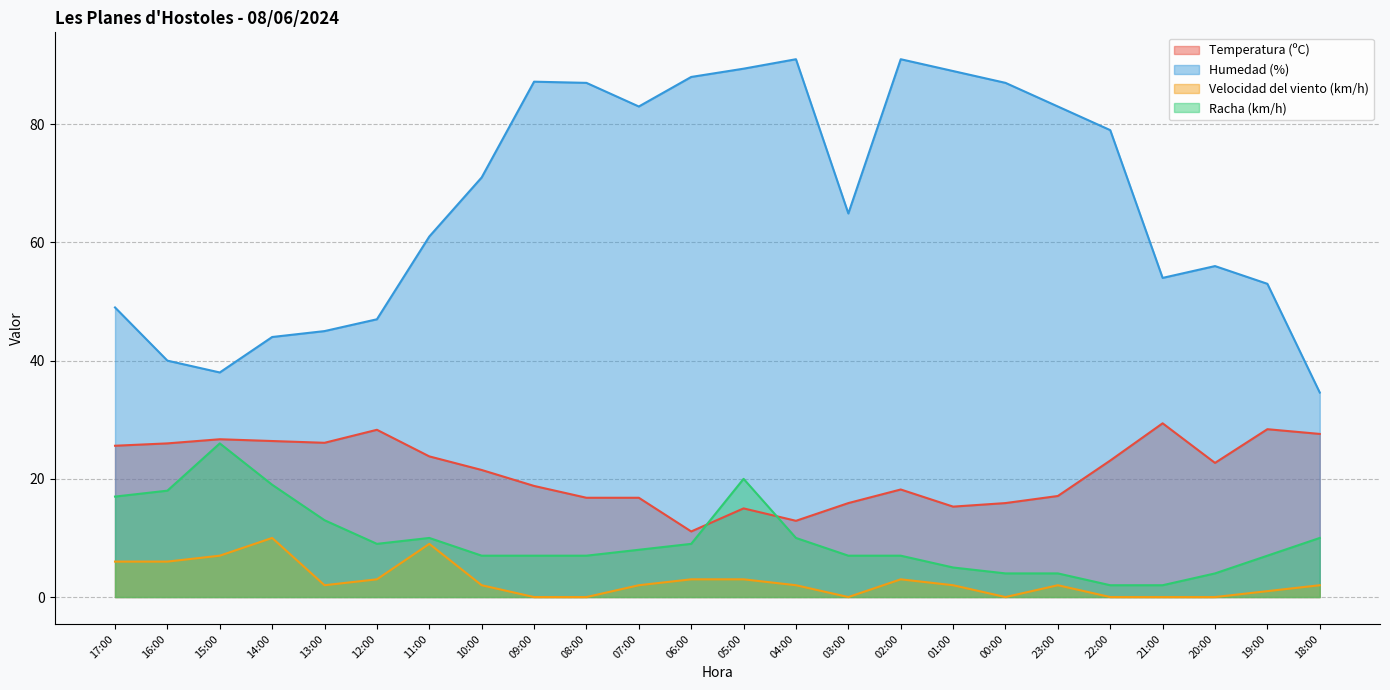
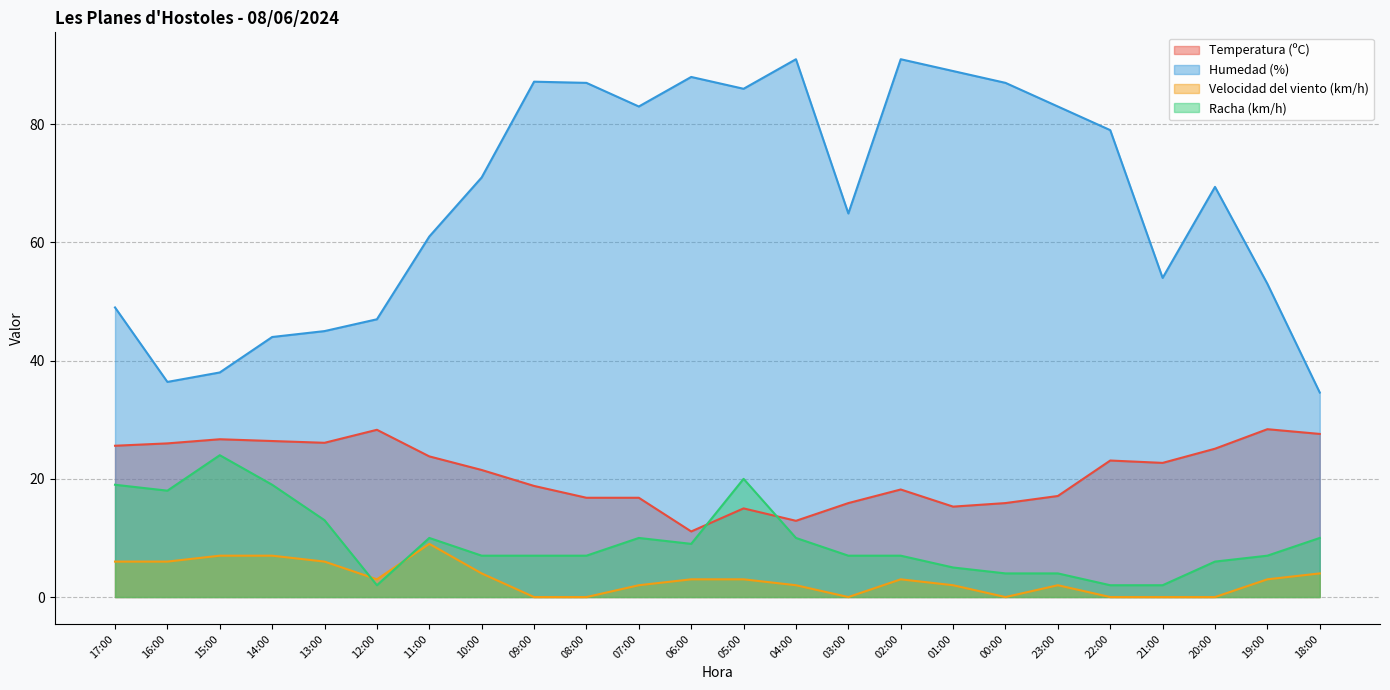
Racha (km/h), 17:00: 17 -> 19
Humedad (%), 16:00: 40 -> 36
Racha (km/h), 15:00: 26 -> 24
Velocidad del viento (km/h), 14:00: 10 -> 7
Velocidad del viento (km/h), 13:00: 2 -> 6
Racha (km/h), 12:00: 9 -> 2
Velocidad del viento (km/h), 10:00: 2 -> 4
Racha (km/h), 07:00: 8 -> 10
Humedad (%), 05:00: 89 -> 86
Temperatura (ºC), 21:00: 29 -> 23
Temperatura (ºC), 20:00: 23 -> 25
Humedad (%), 20:00: 56 -> 69
Racha (km/h), 20:00: 4 -> 6
Velocidad del viento (km/h), 19:00: 1 -> 3
Velocidad del viento (km/h), 18:00: 2 -> 4
